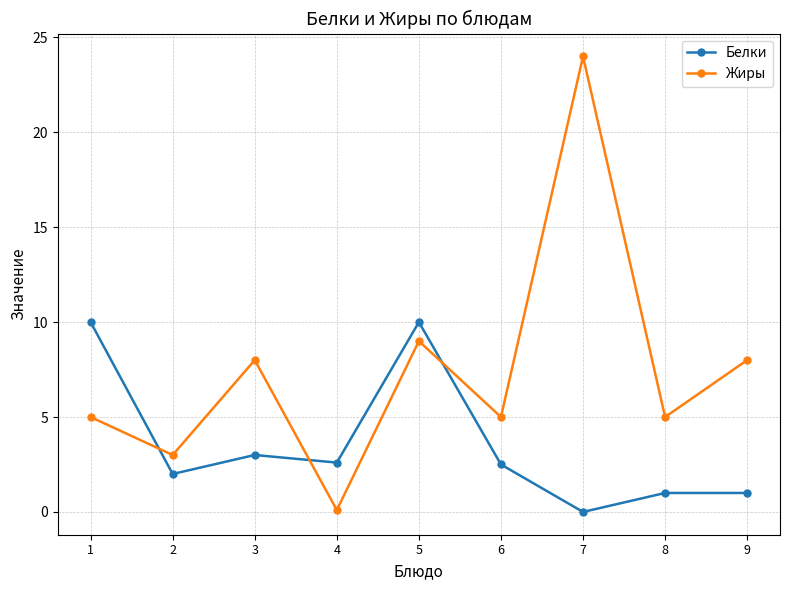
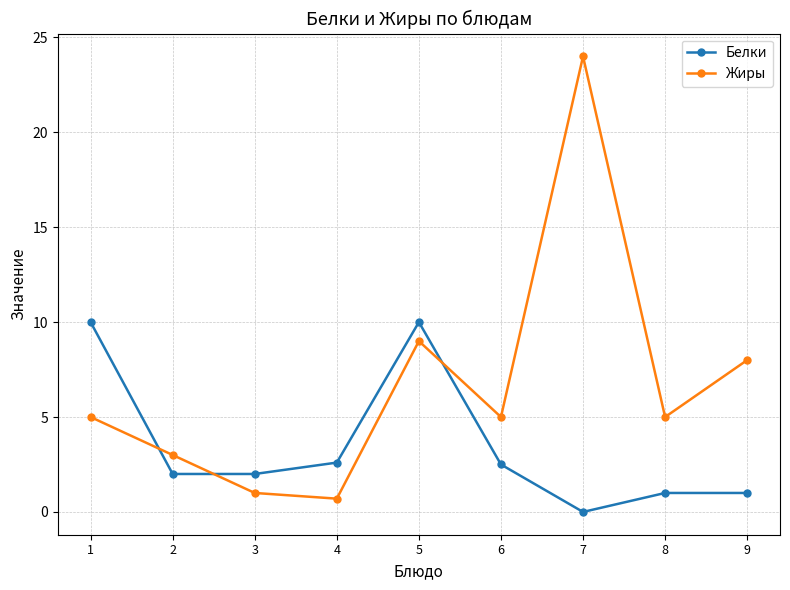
Белки, 3: 3 -> 2
Жиры, 3: 8 -> 1
Жиры, 4: 0.1 -> 0.7
